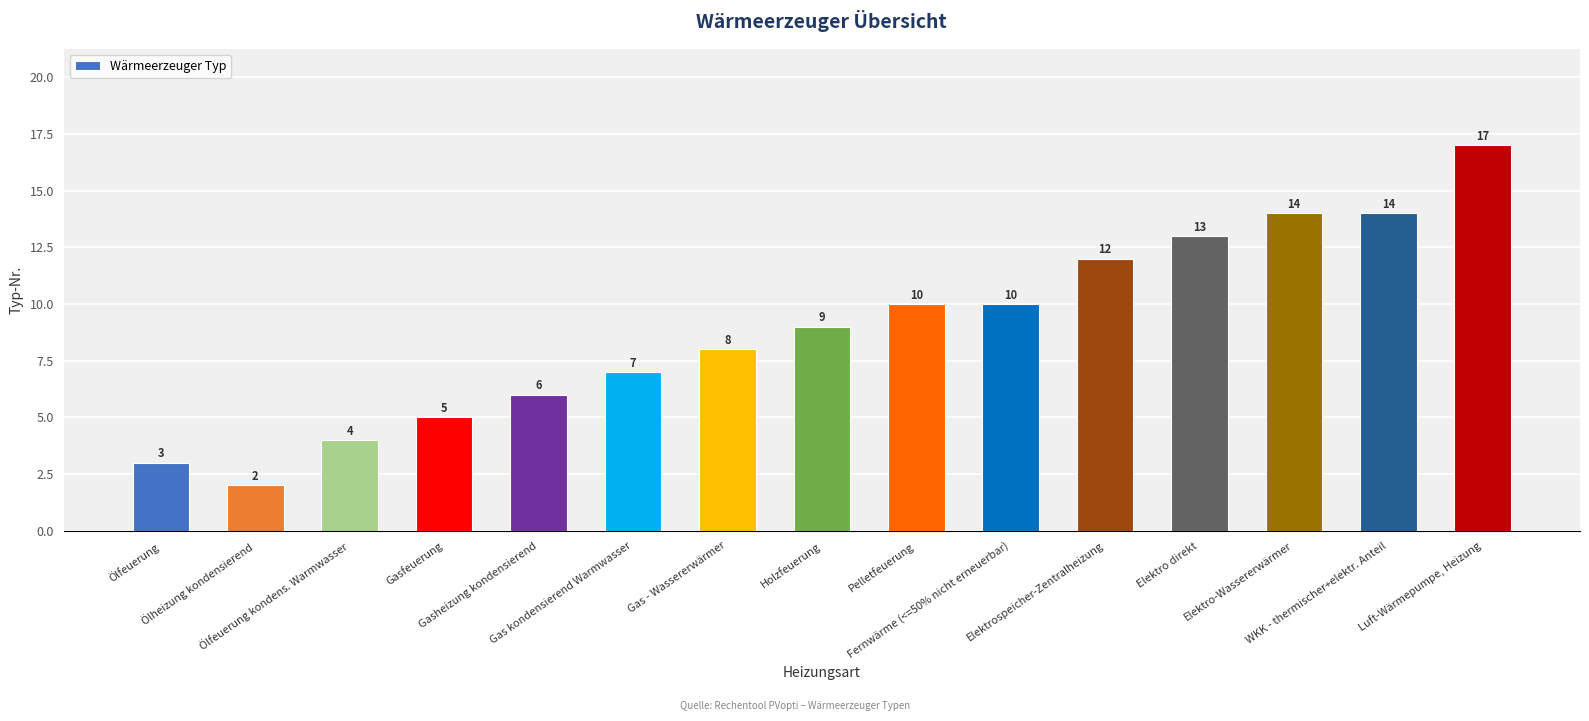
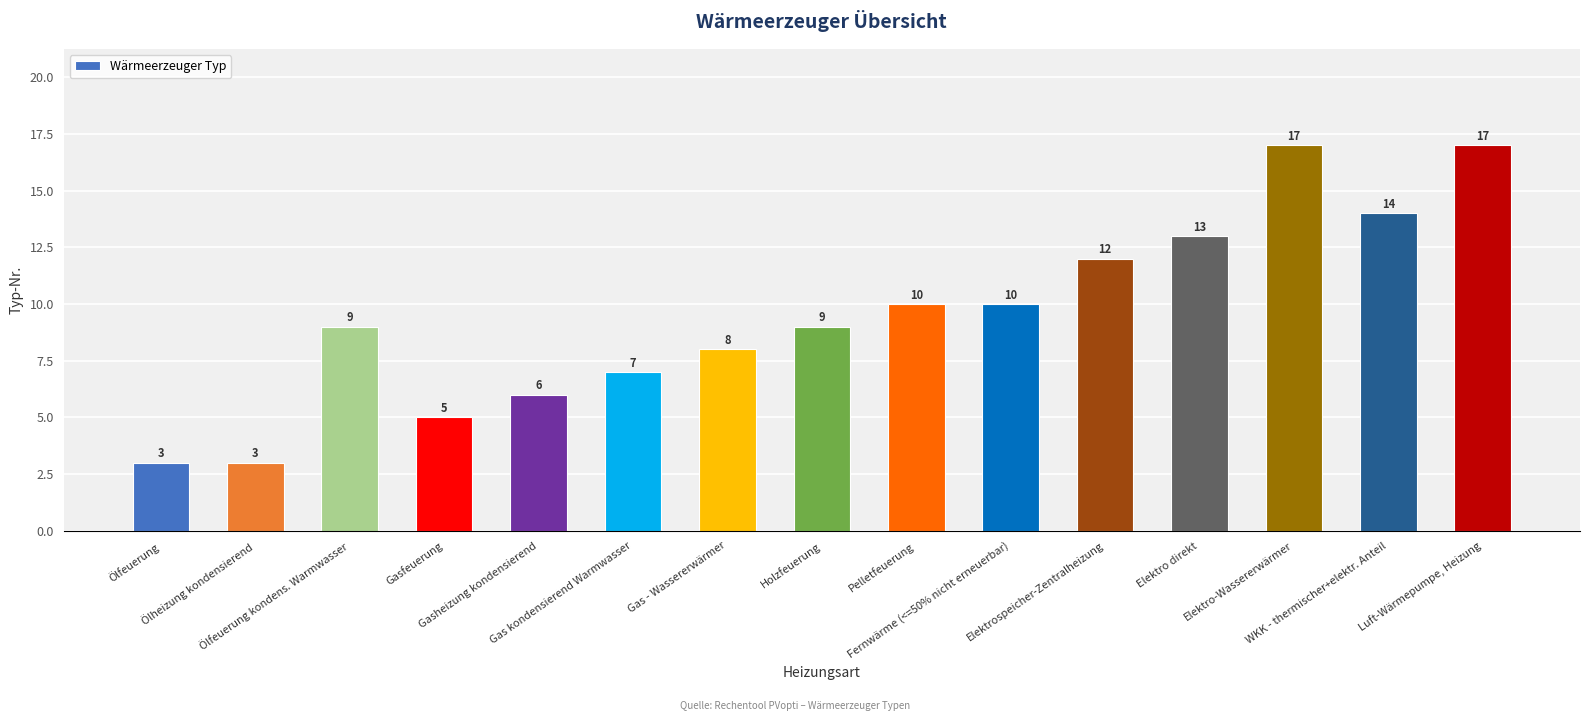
Ölheizung kondensierend: 2 -> 3
Ölfeuerung kondens. Warmwasser: 4 -> 9
Elektro-Wassererwärmer: 14 -> 17
